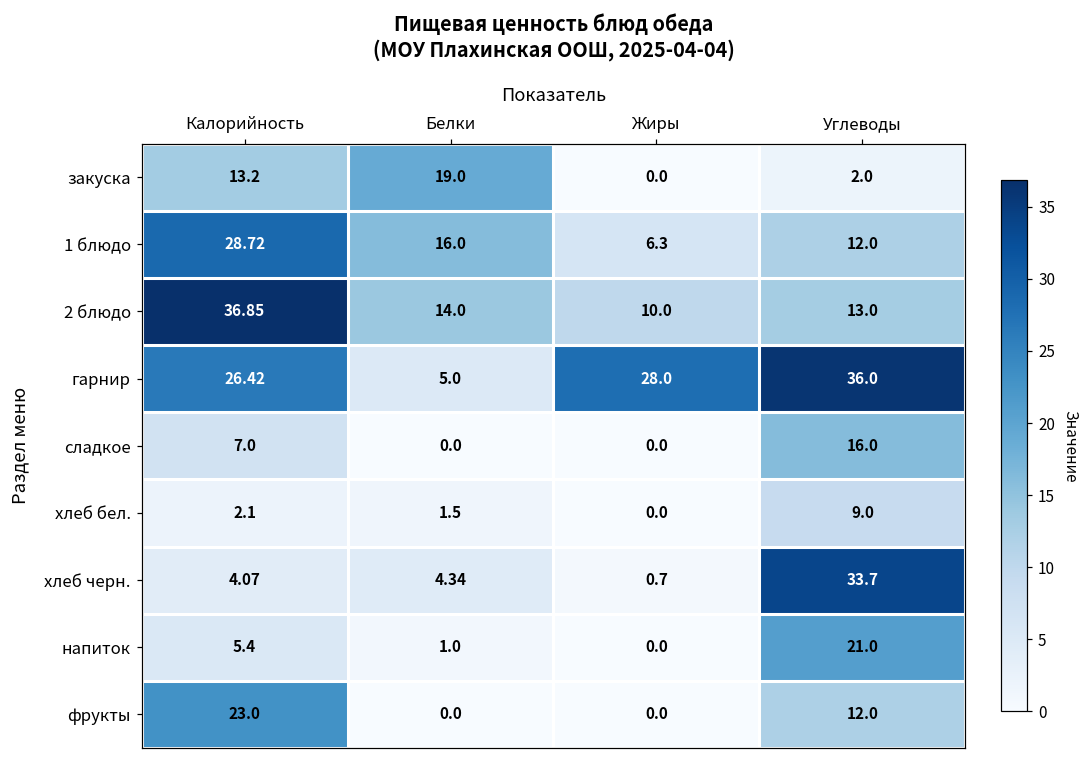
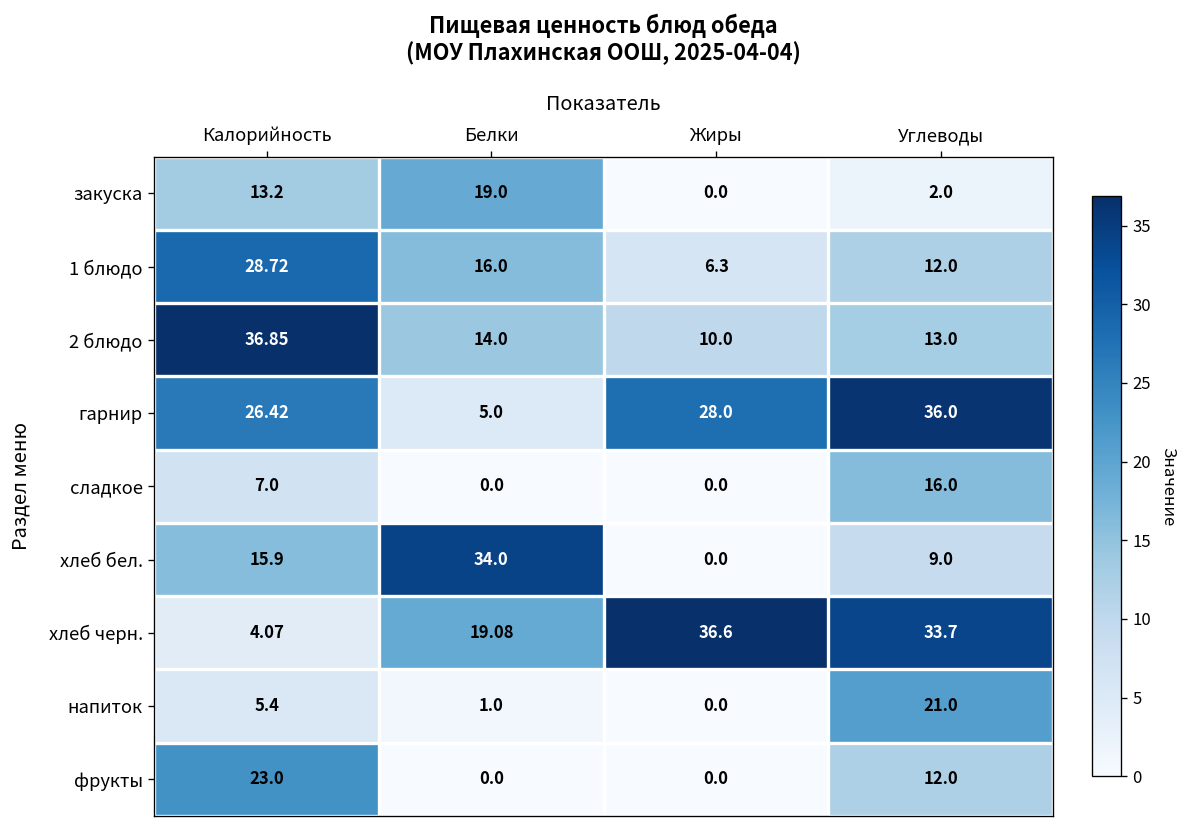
хлеб бел., Калорийность: 2.1 -> 15.9
хлеб бел., Белки: 1.5 -> 34.0
хлеб черн., Белки: 4.34 -> 19.08
хлеб черн., Жиры: 0.7 -> 36.6
